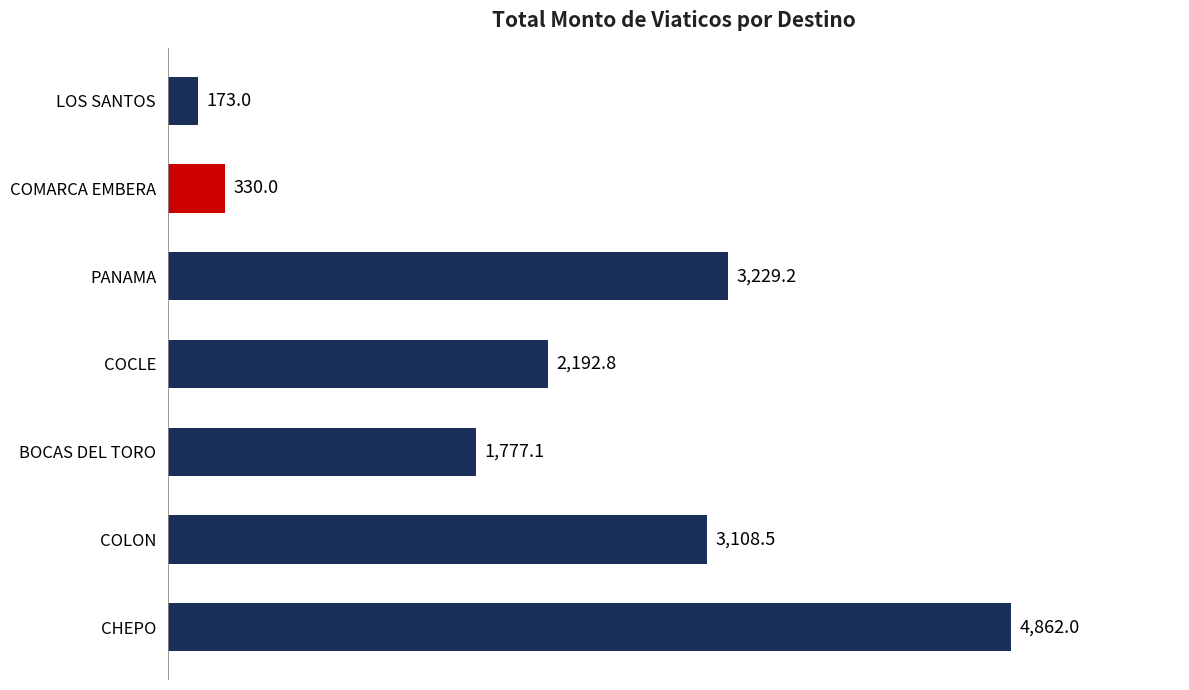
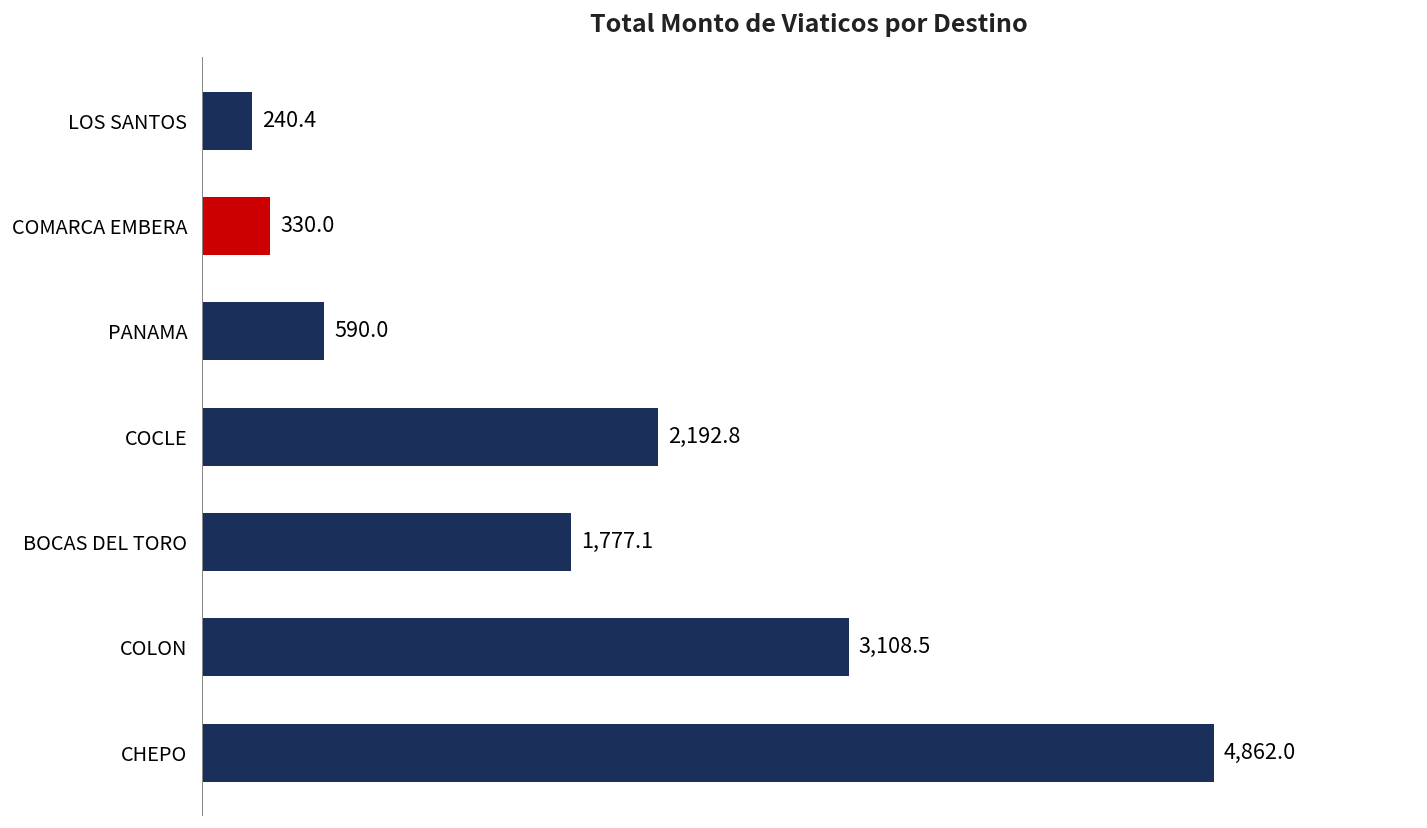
LOS SANTOS: 173.0 -> 240.4
PANAMA: 3,229.2 -> 590.0
